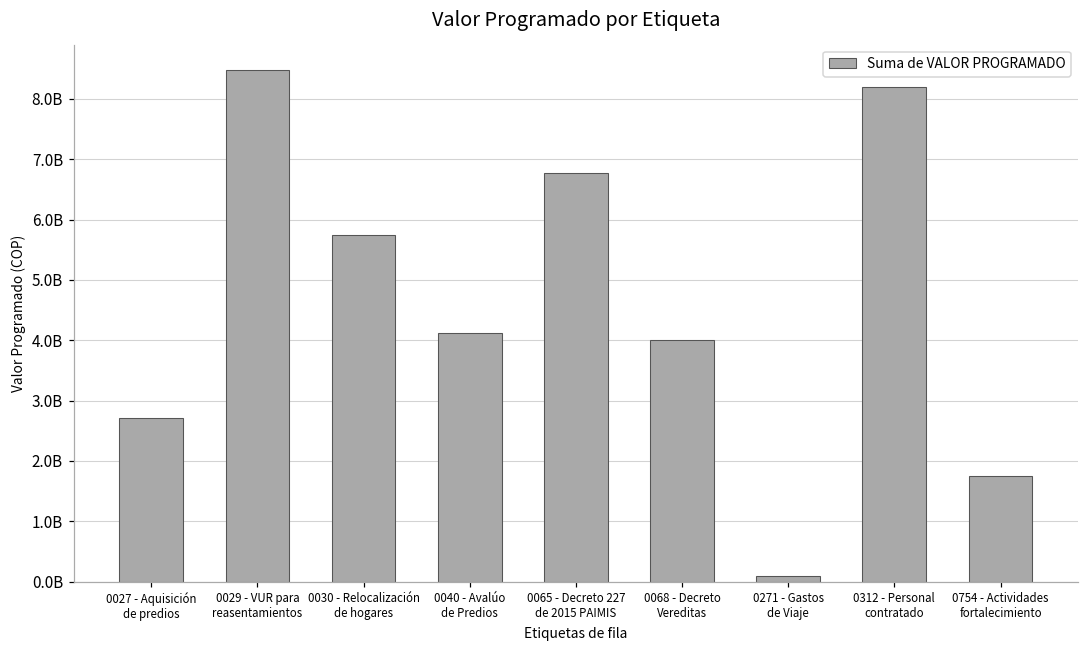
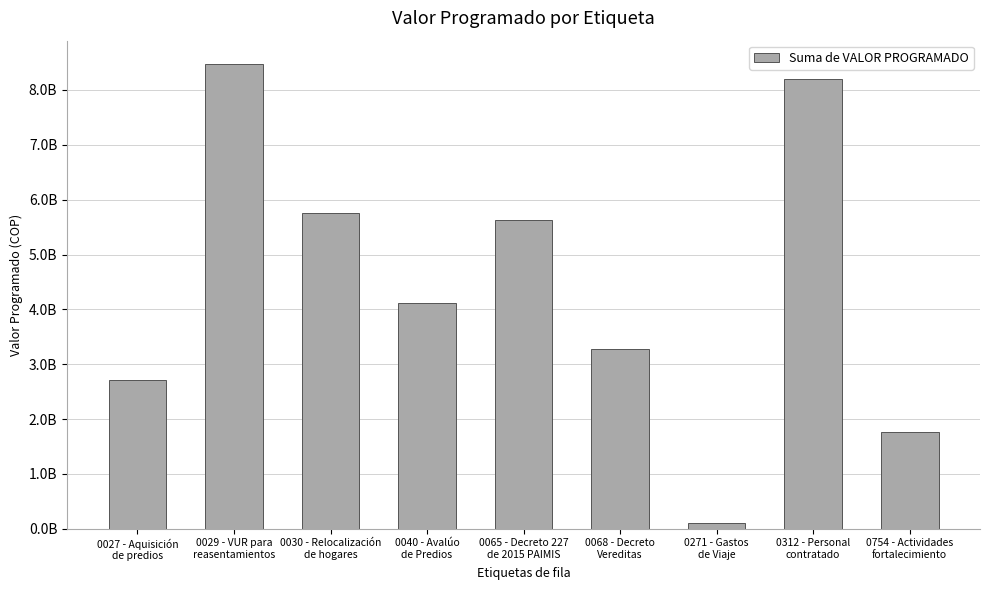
0065 - Decreto 227 de 2015 PAIMIS: 6800000000 -> 5600000000
0068 - Decreto Vereditas: 4000000000 -> 3300000000
